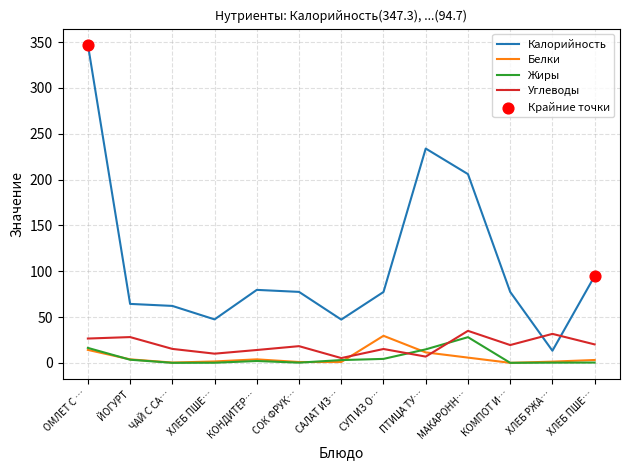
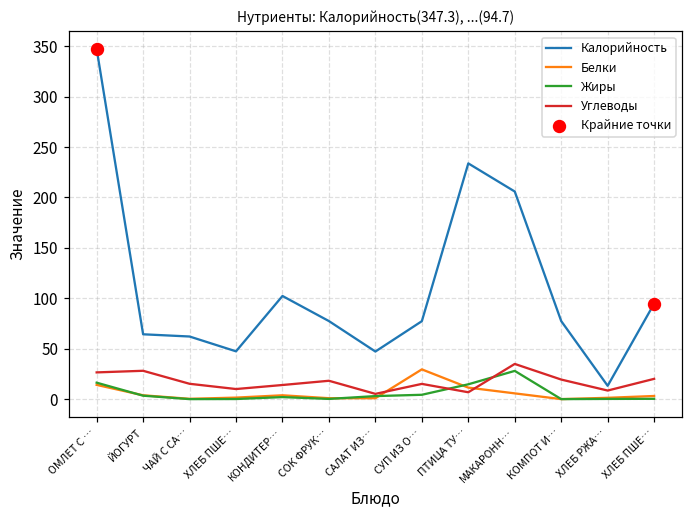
Калорийность, КОНДИТЕР…: 80 -> 100
Углеводы, ХЛЕБ РЖА…: 30 -> 10
